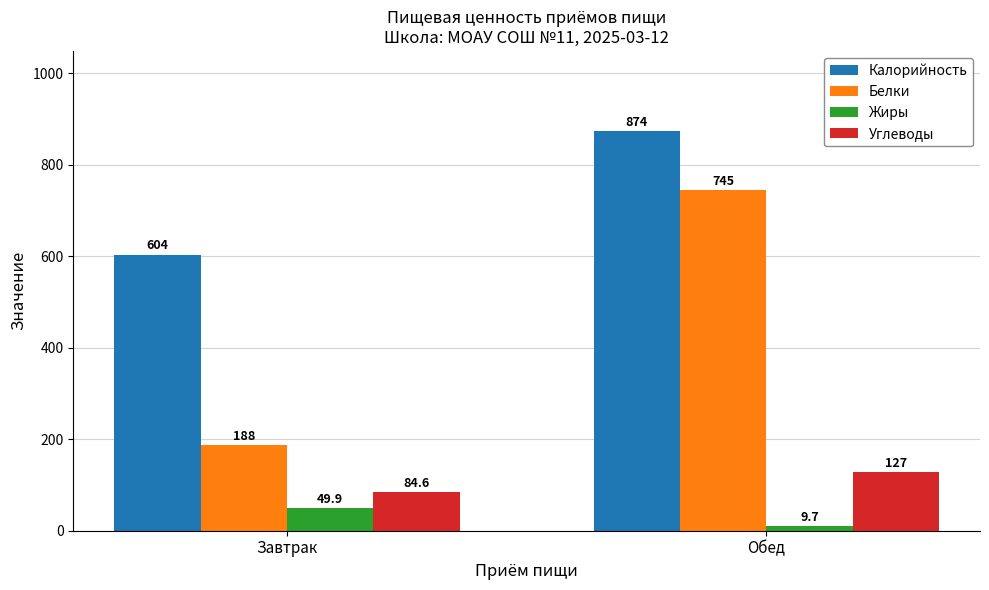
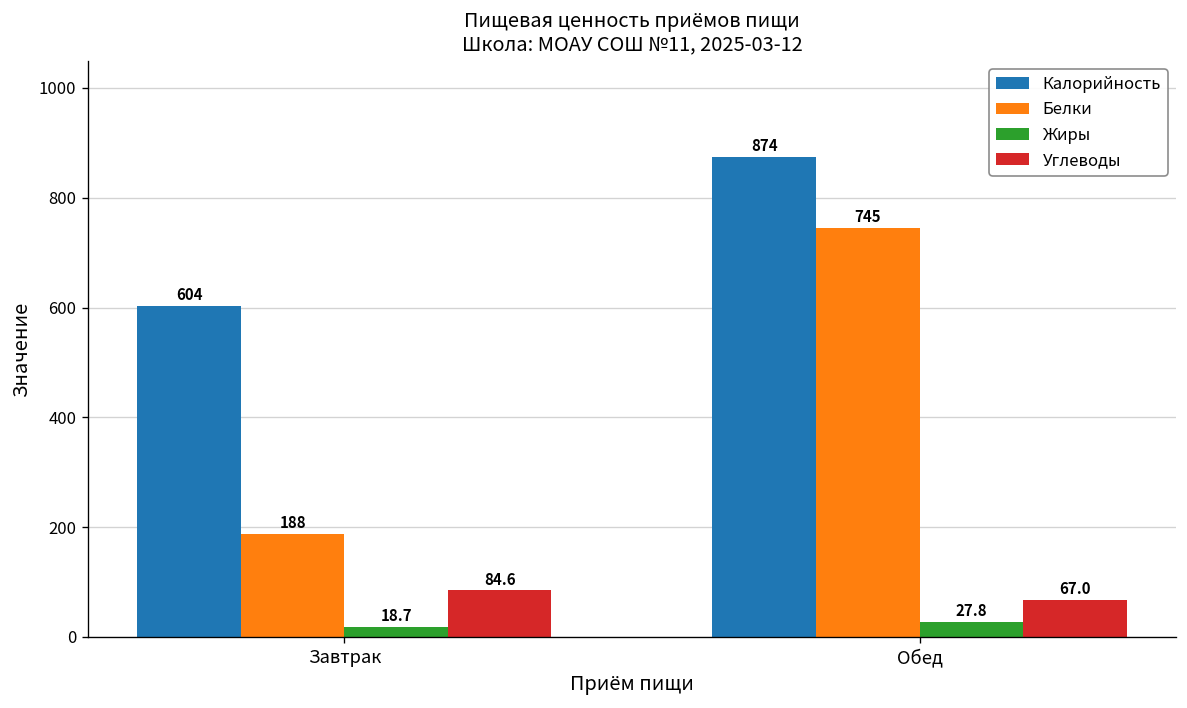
Жиры, Завтрак: 49.9 -> 18.7
Жиры, Обед: 9.7 -> 27.8
Углеводы, Обед: 127 -> 67.0
